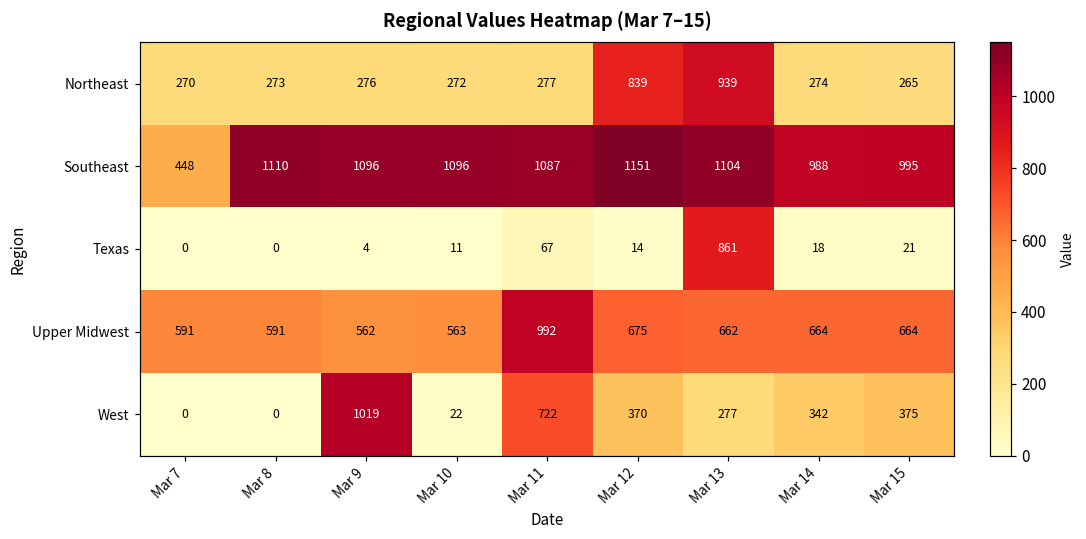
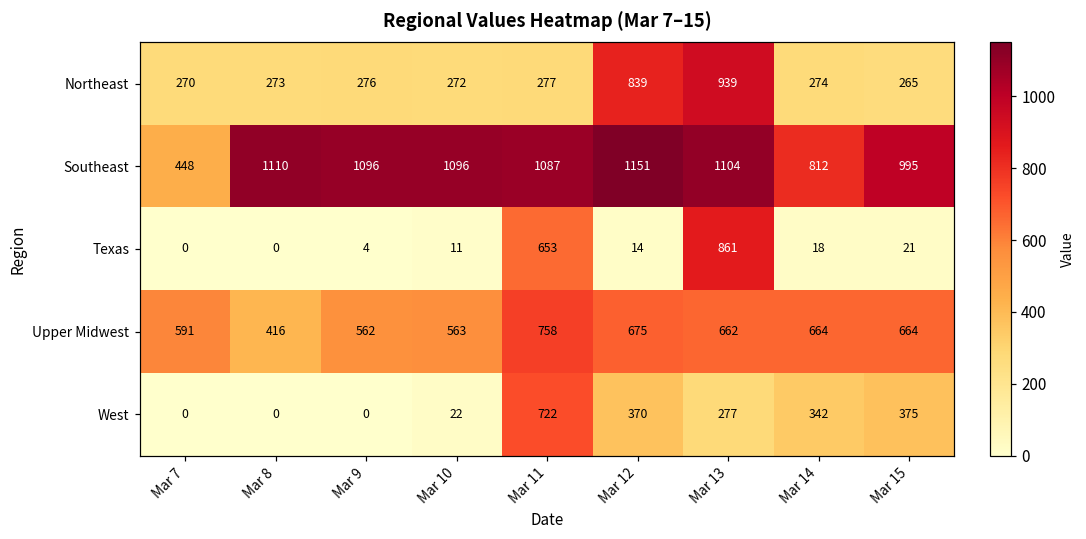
Southeast, Mar 14: 988 -> 812
Texas, Mar 11: 67 -> 653
Upper Midwest, Mar 8: 591 -> 416
Upper Midwest, Mar 11: 992 -> 758
West, Mar 9: 1019 -> 0
